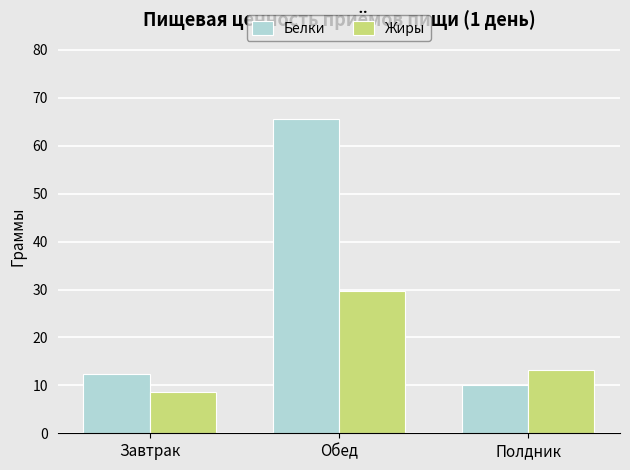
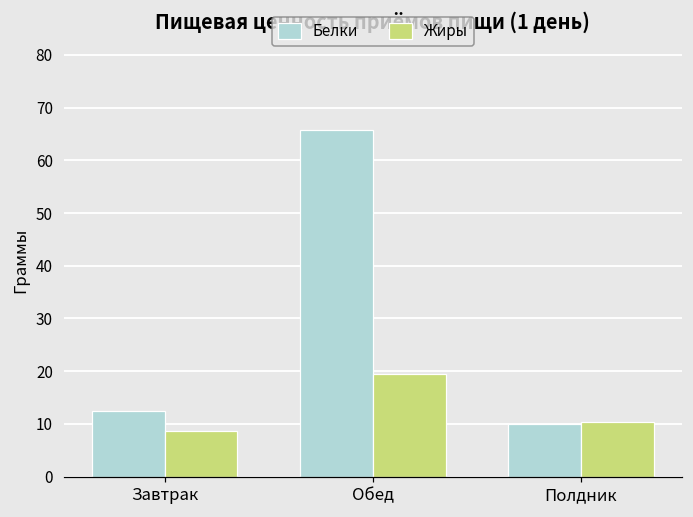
Жиры, Обед: 30 -> 20
Жиры, Полдник: 13 -> 10
